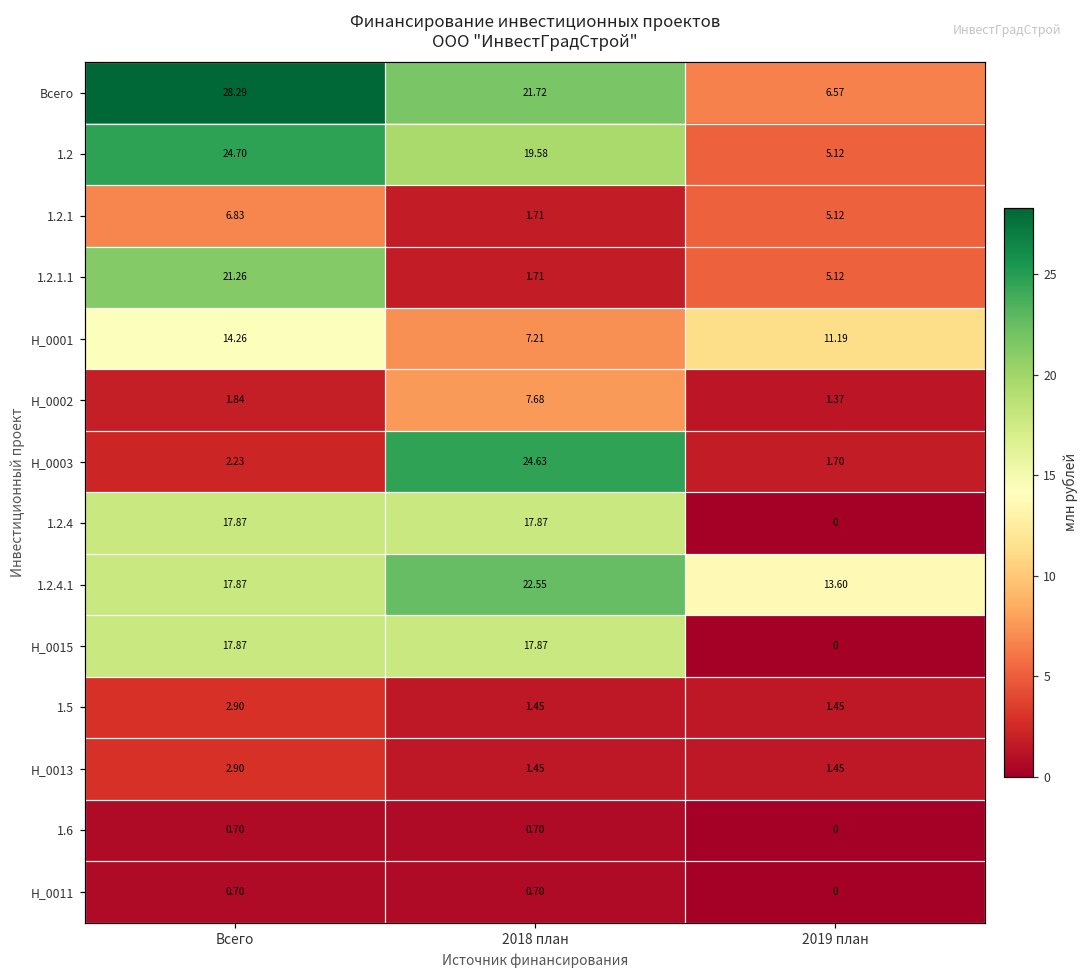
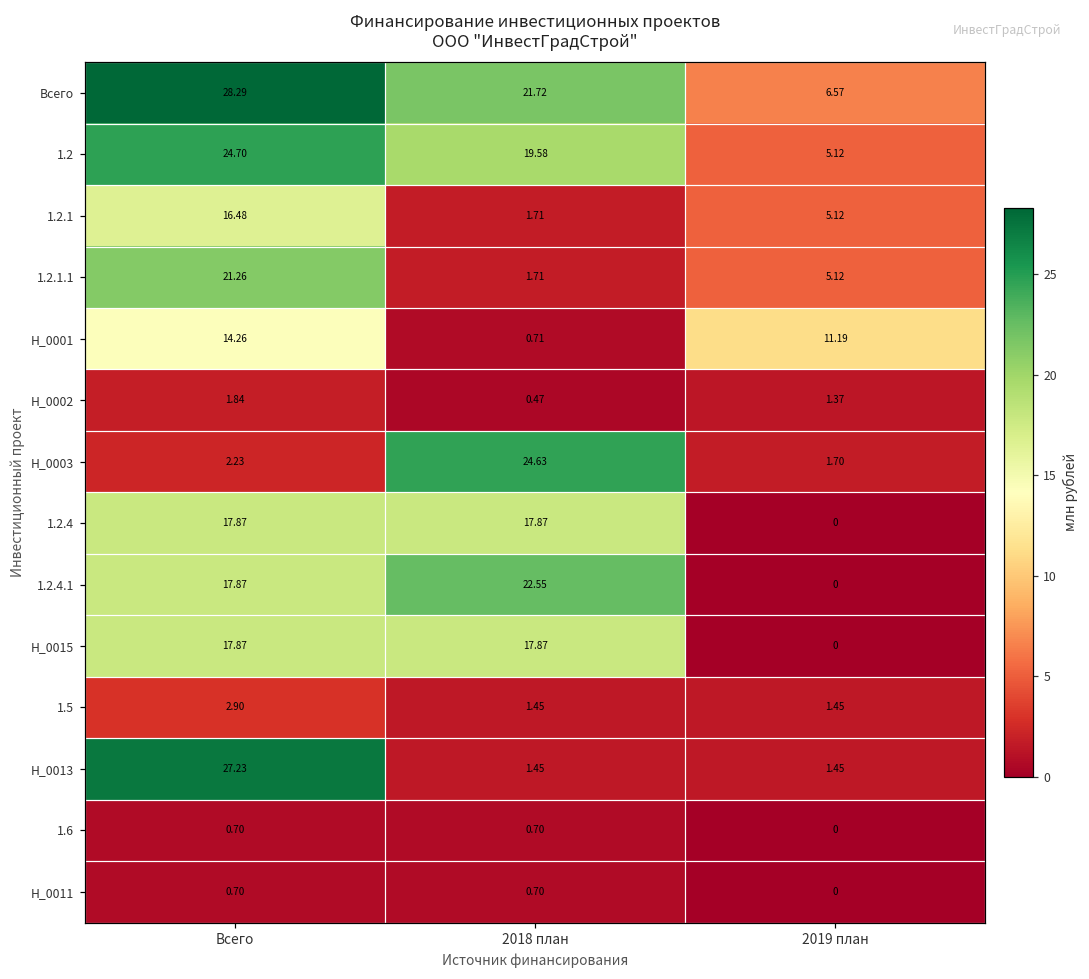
1.2.1, Всего: 6.83 -> 16.48
H_0001, 2018 план: 7.21 -> 0.71
H_0002, 2018 план: 7.68 -> 0.47
1.2.4.1, 2019 план: 13.60 -> 0
H_0013, Всего: 2.90 -> 27.23
